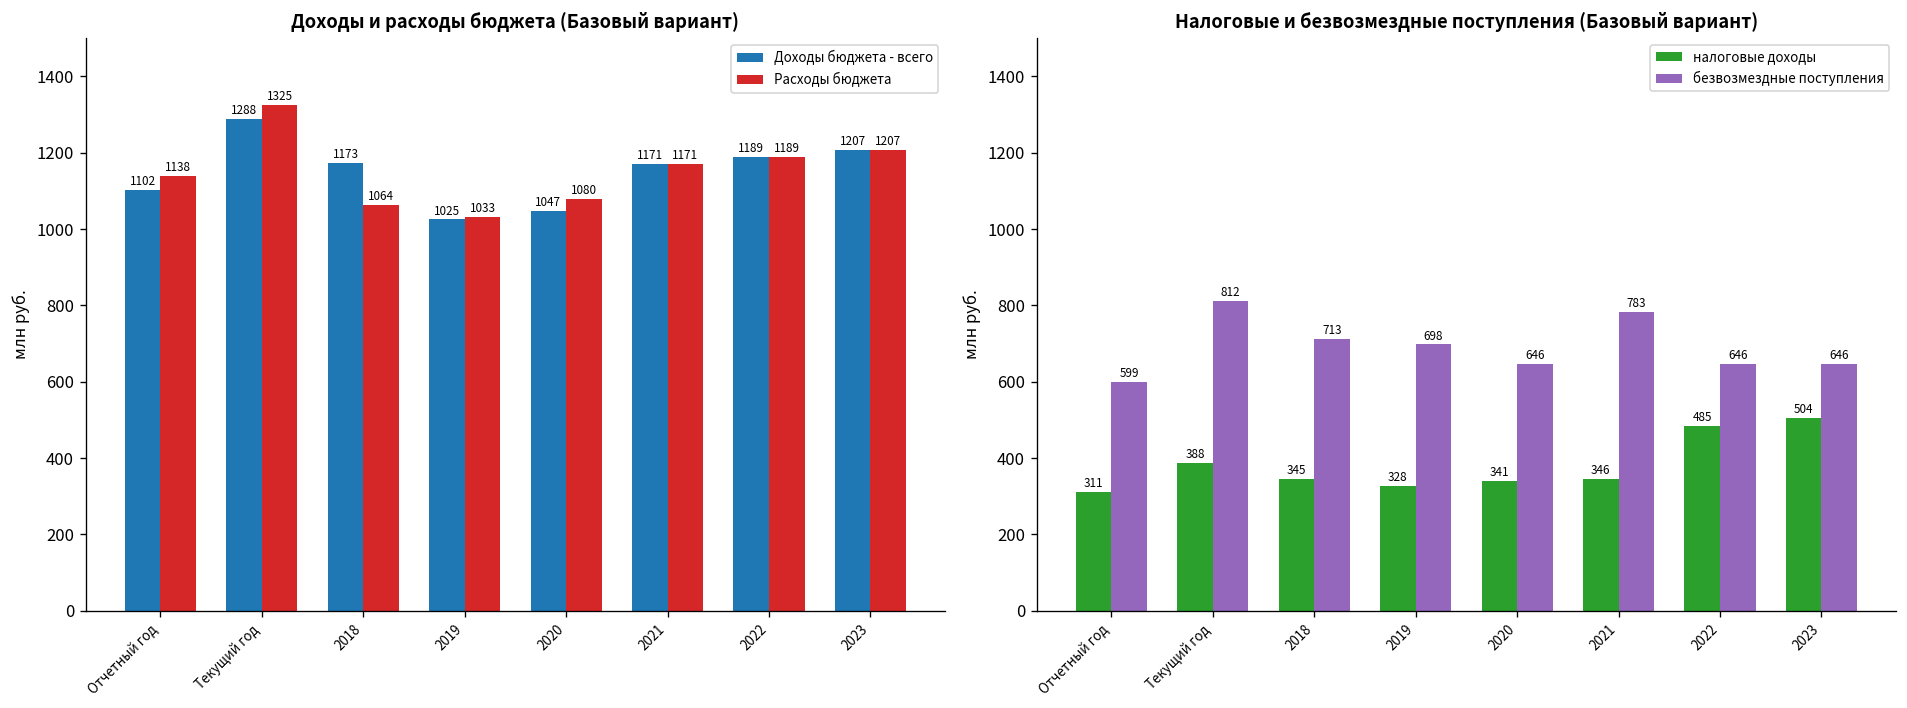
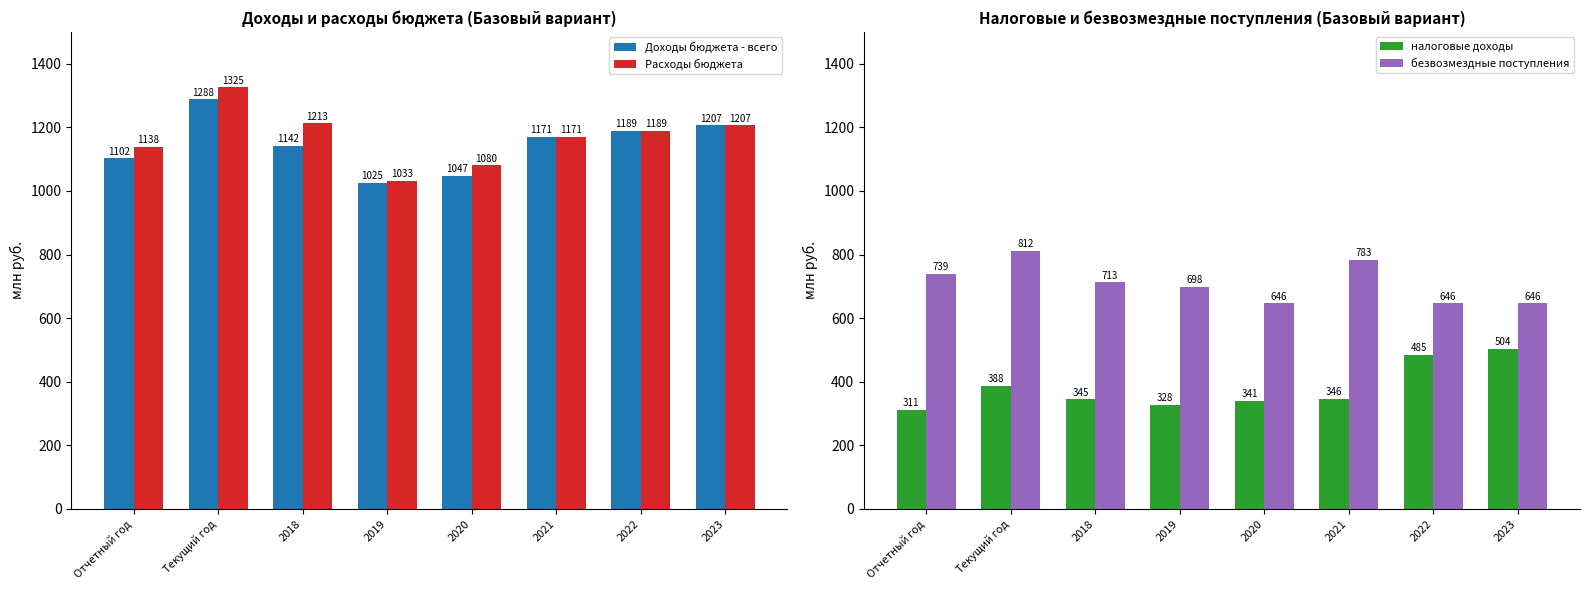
Доходы и расходы бюджета (Базовый вариант), Доходы бюджета - всего, 2018: 1173 -> 1142
Доходы и расходы бюджета (Базовый вариант), Расходы бюджета, 2018: 1064 -> 1213
Налоговые и безвозмездные поступления (Базовый вариант), безвозмездные поступления, Отчетный год: 599 -> 739
